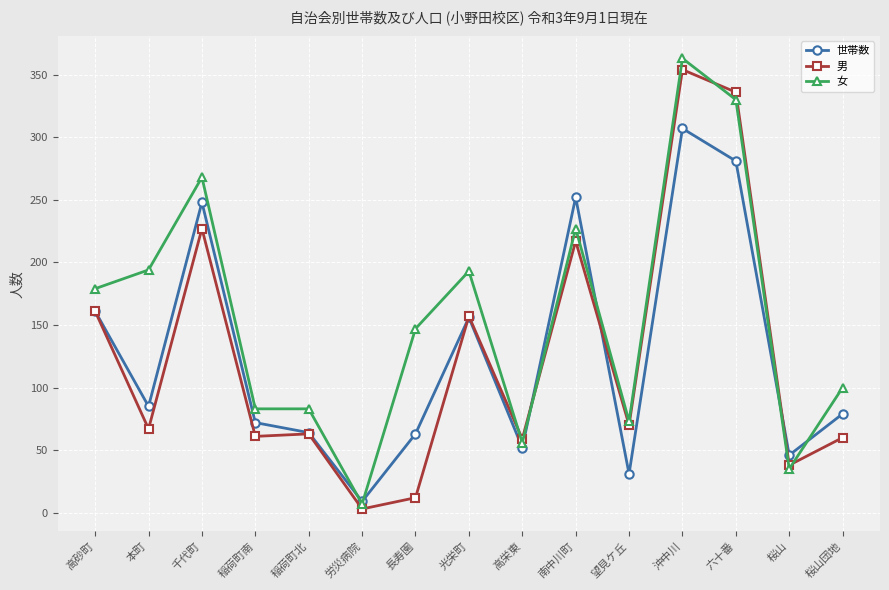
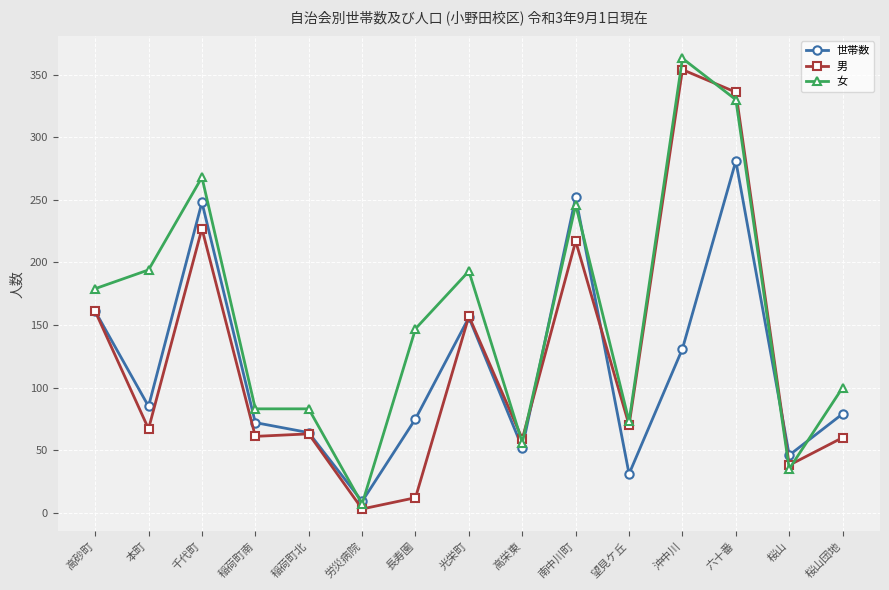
世帯数, 長寿園: 63 -> 75
女, 南中川町: 227 -> 246
世帯数, 沖中川: 307 -> 131
